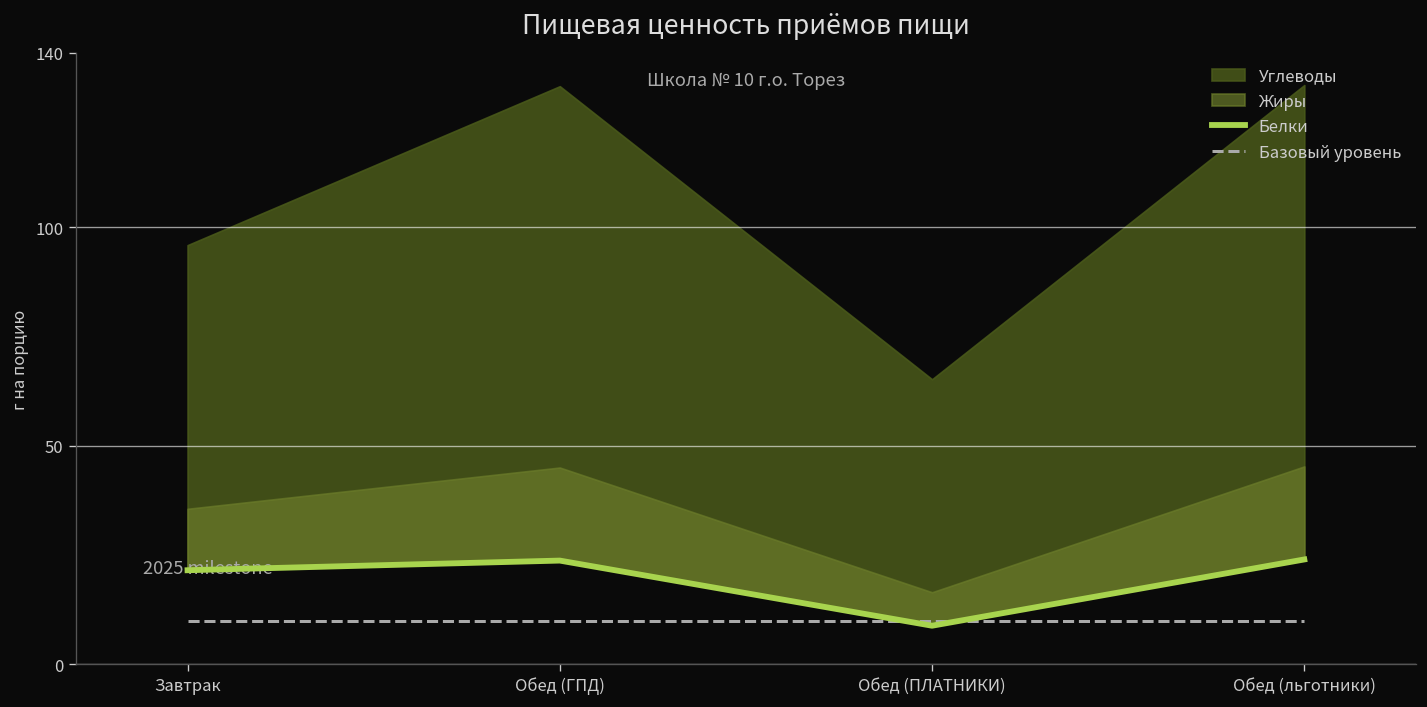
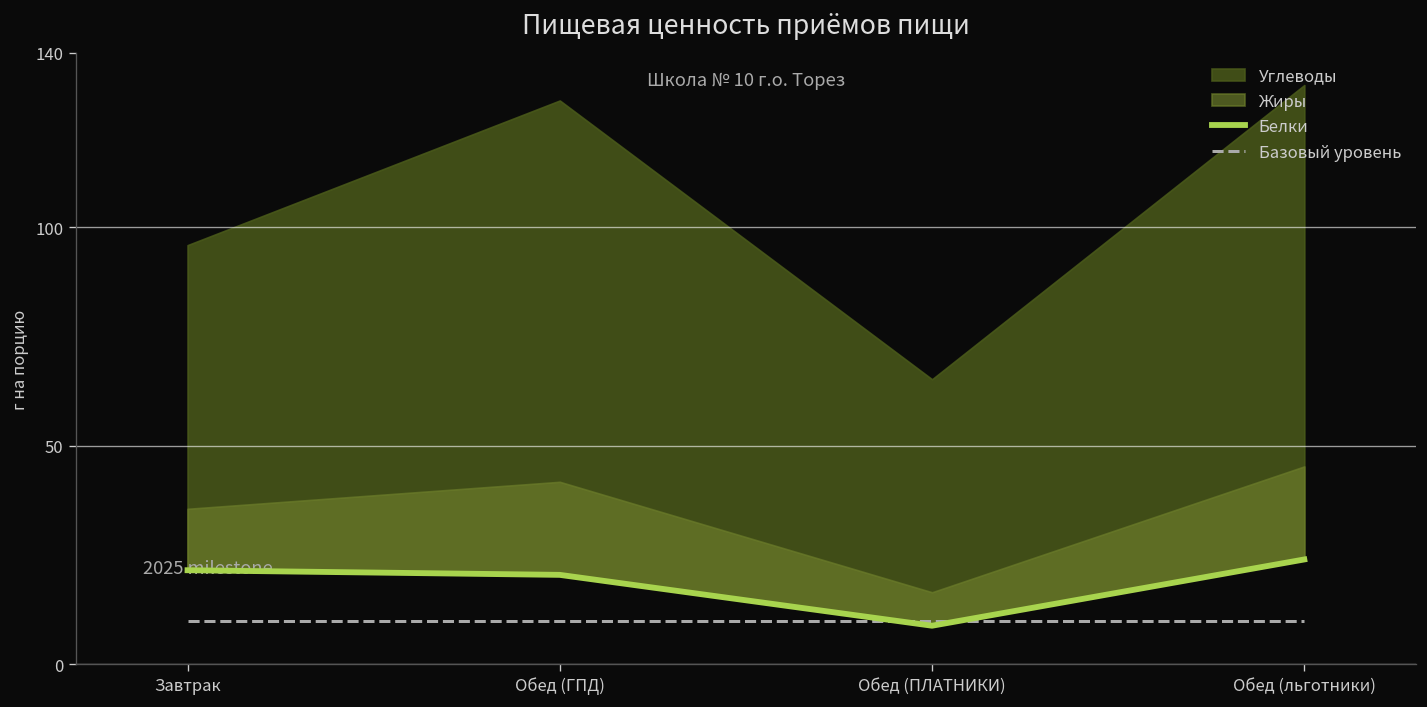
Белки, Обед (ГПД): 24 -> 20
